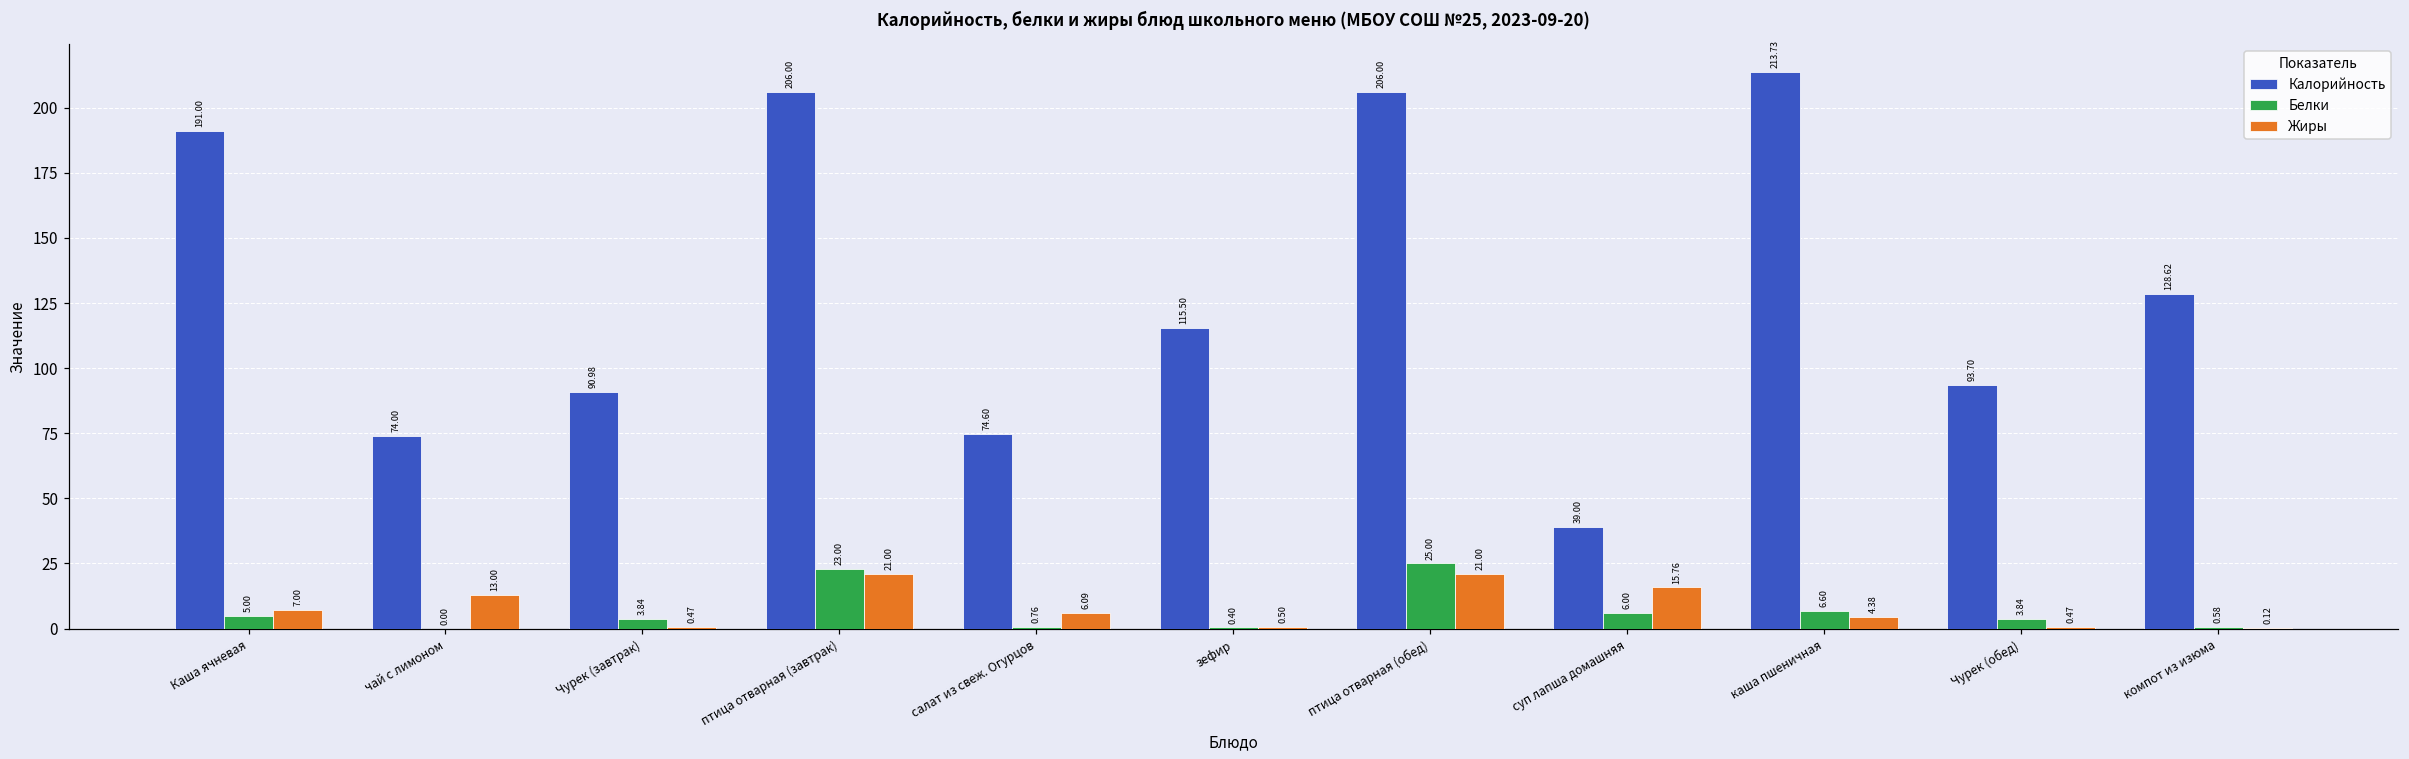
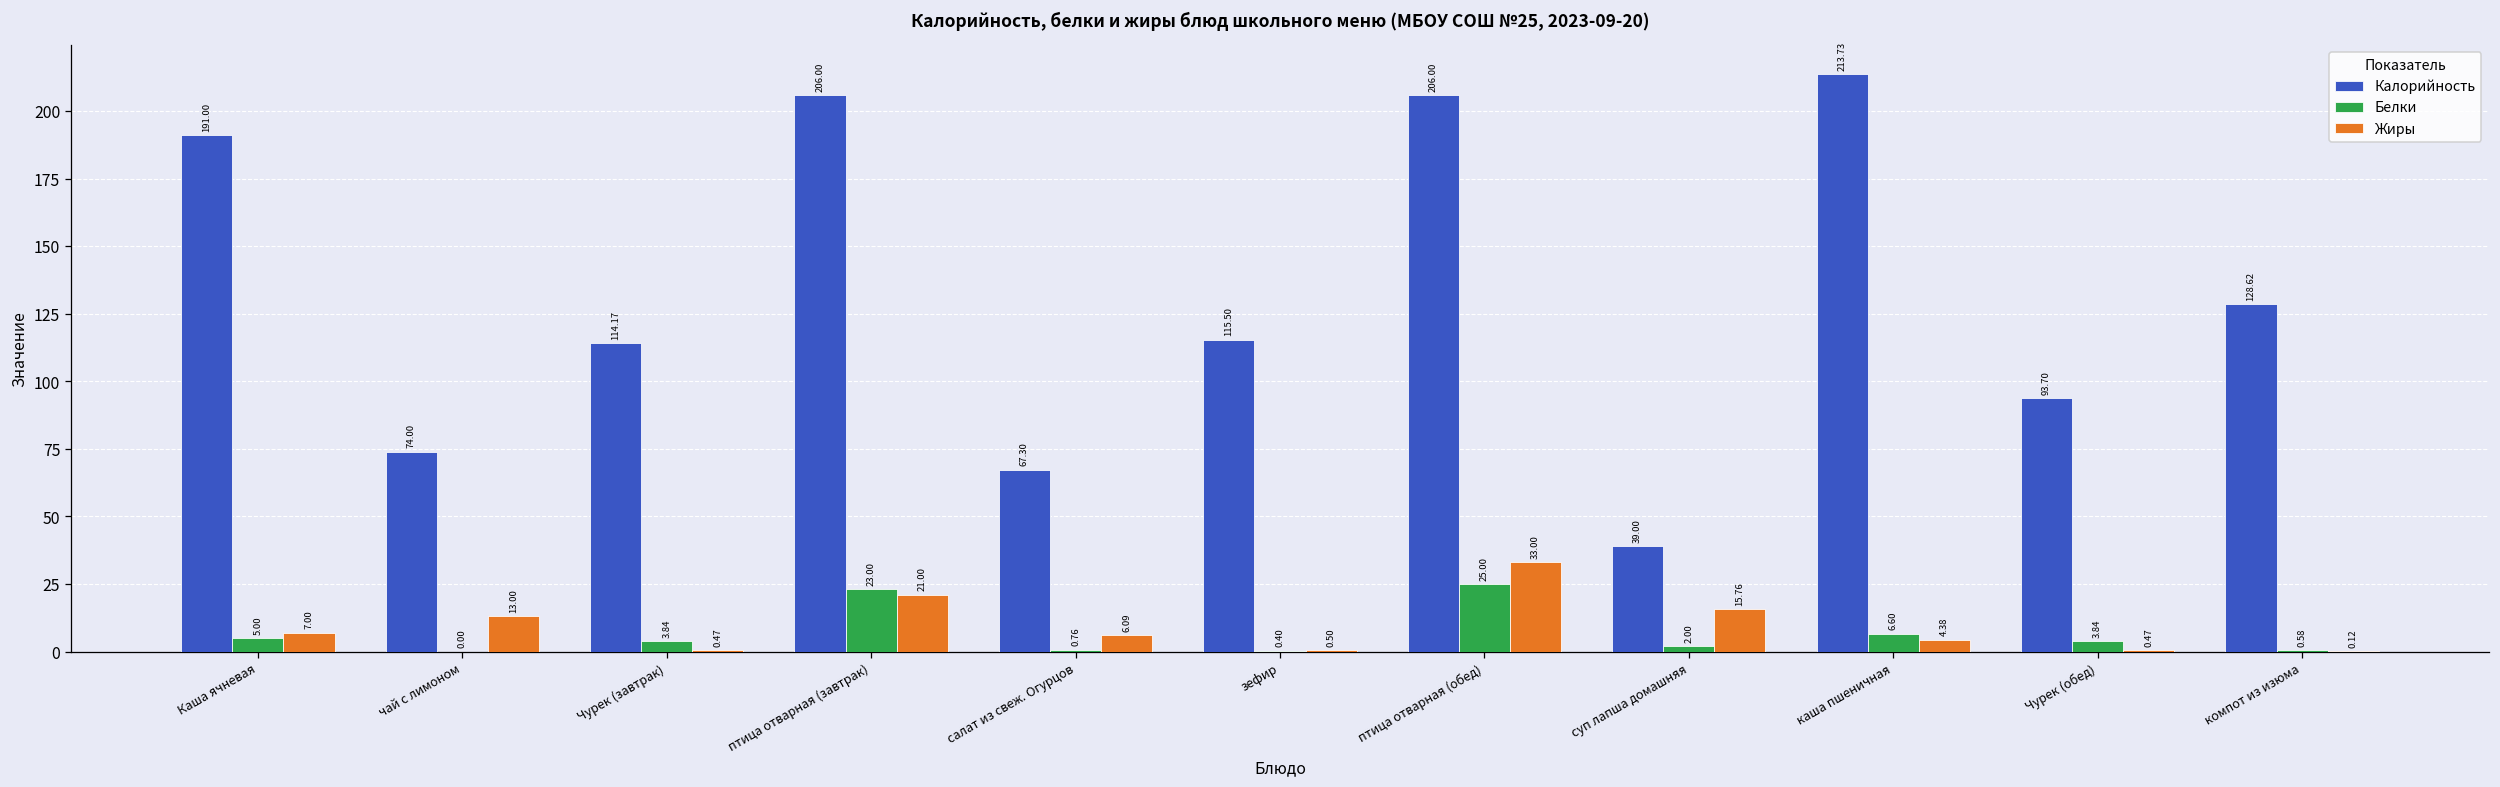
Калорийность, Чурек (завтрак): 90.98 -> 114.17
Калорийность, салат из свеж. Огурцов: 74.60 -> 67.30
Жиры, птица отварная (обед): 21.00 -> 33.00
Белки, суп лапша домашняя: 6.00 -> 2.00
